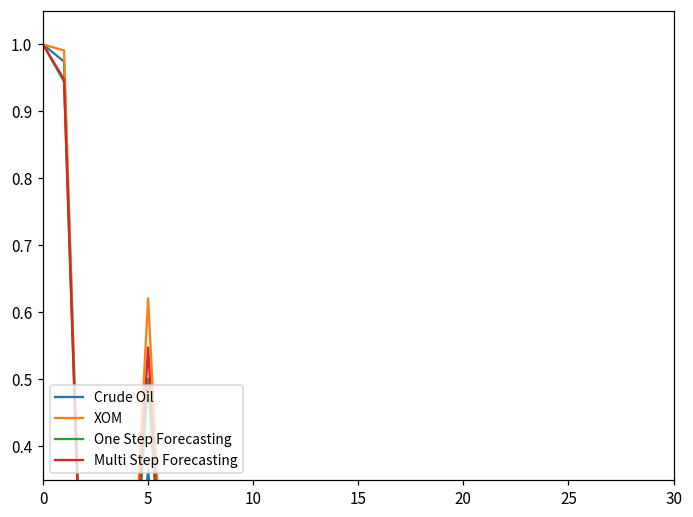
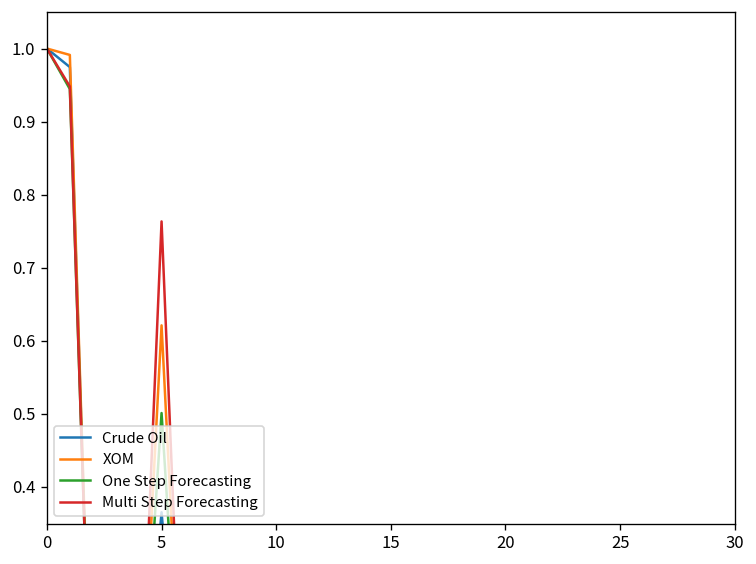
Multi Step Forecasting, 5: 0.55 -> 0.76
